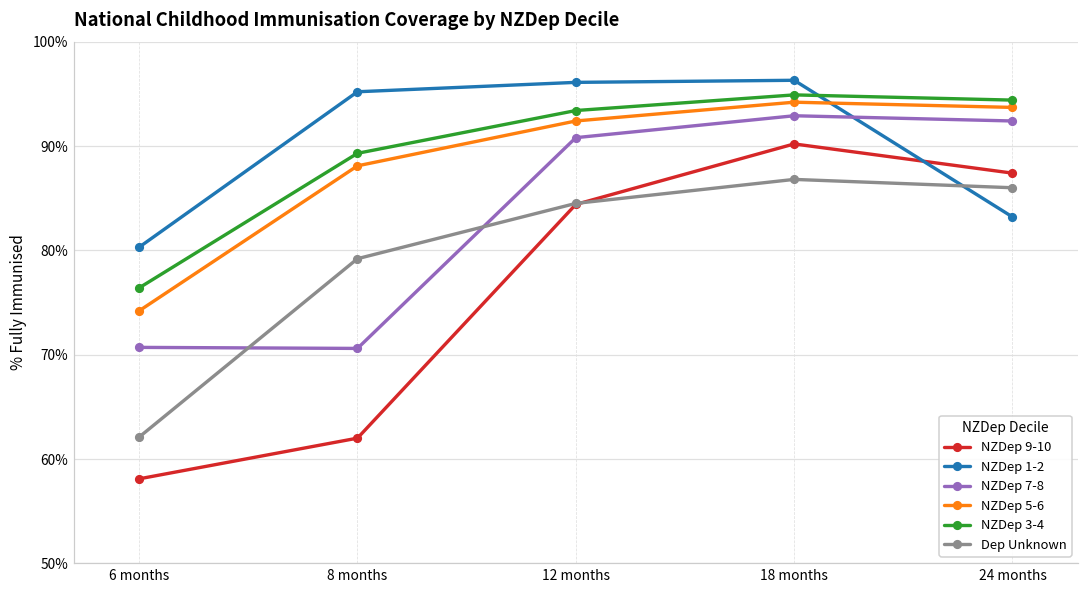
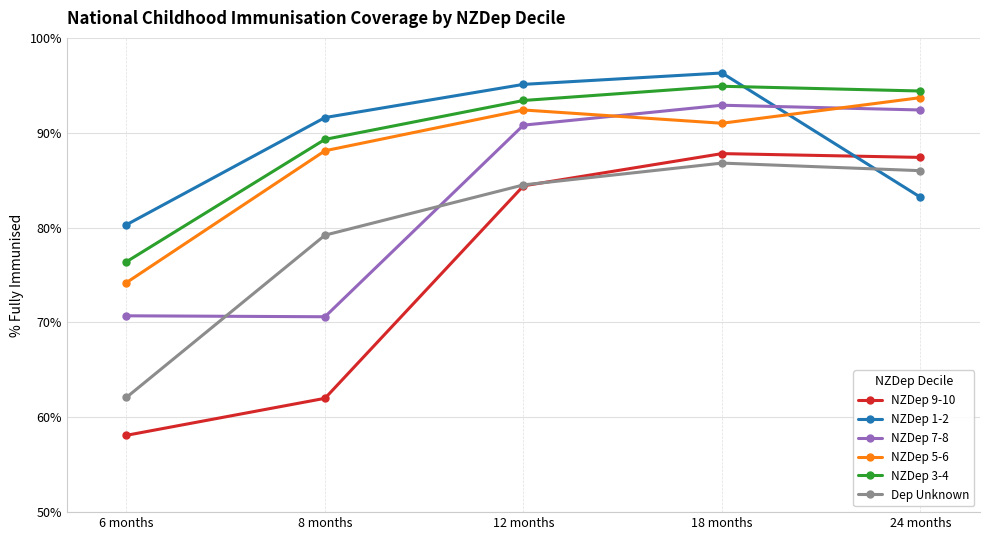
NZDep 1-2, 8 months: 95% -> 92%
NZDep 1-2, 12 months: 96% -> 95%
NZDep 9-10, 18 months: 90% -> 88%
NZDep 5-6, 18 months: 94% -> 91%
